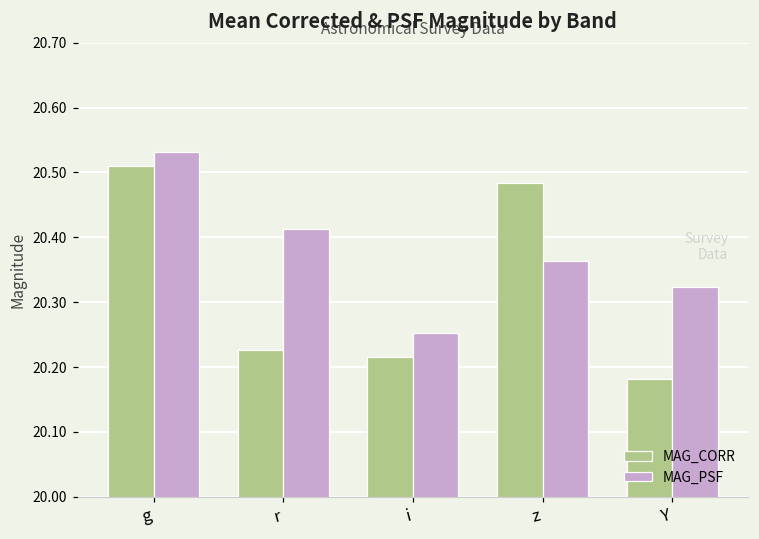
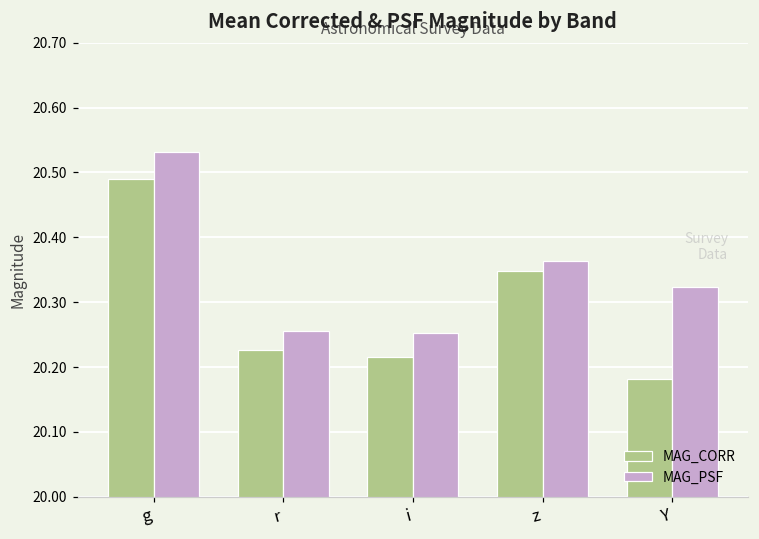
MAG_CORR, g: 20.51 -> 20.49
MAG_PSF, r: 20.41 -> 20.26
MAG_CORR, z: 20.48 -> 20.35
